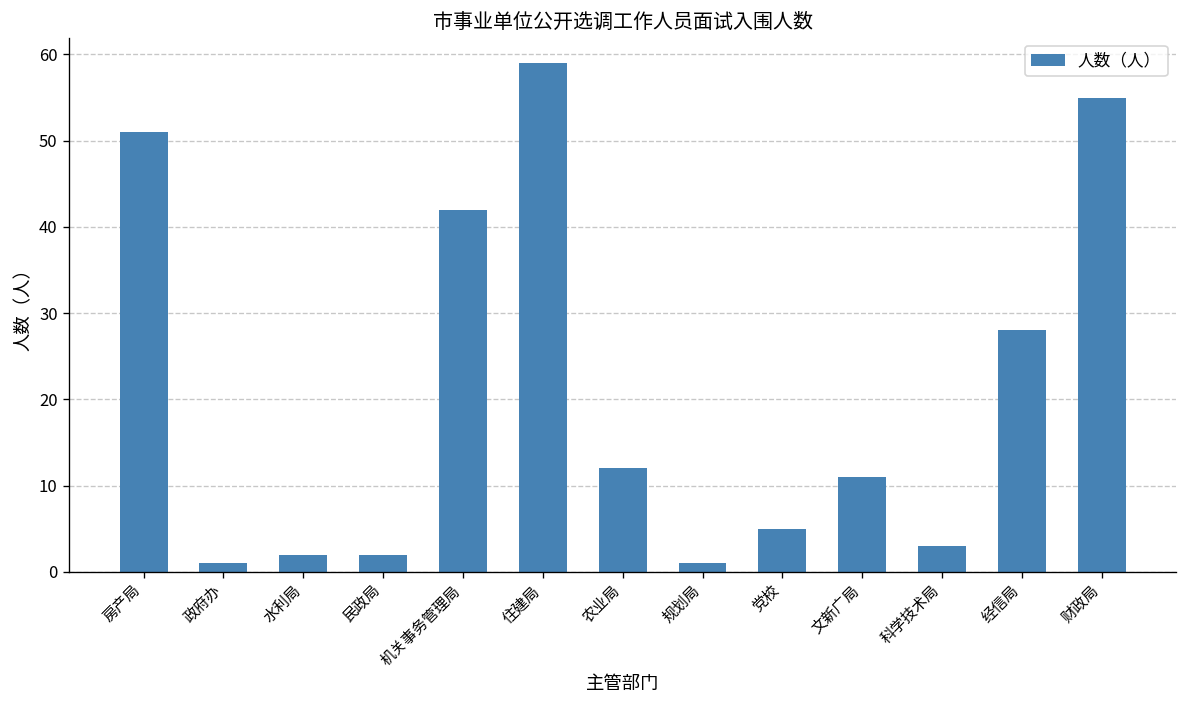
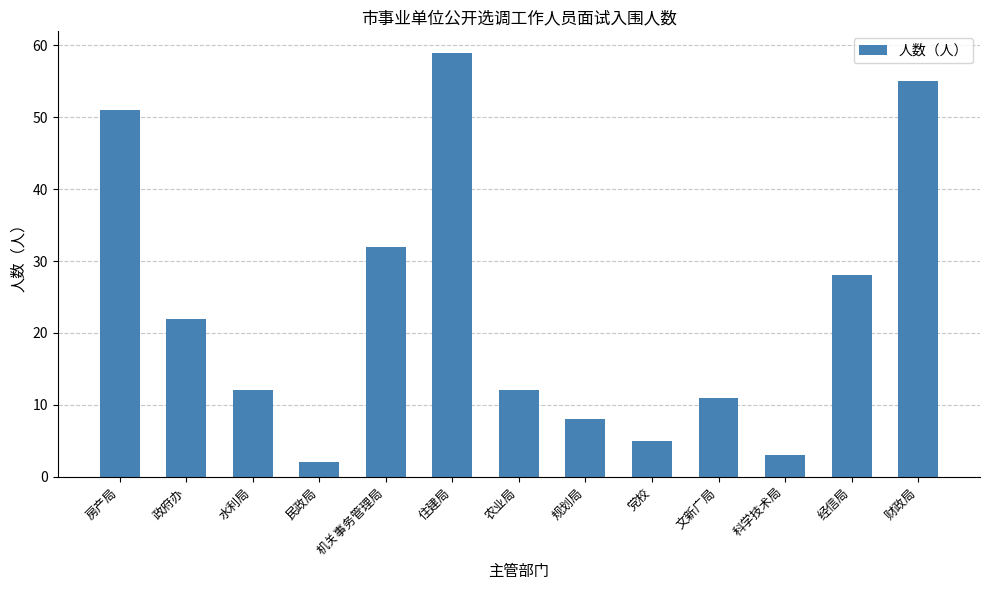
政府办: 1 -> 22
水利局: 2 -> 12
机关事务管理局: 42 -> 32
规划局: 1 -> 8
